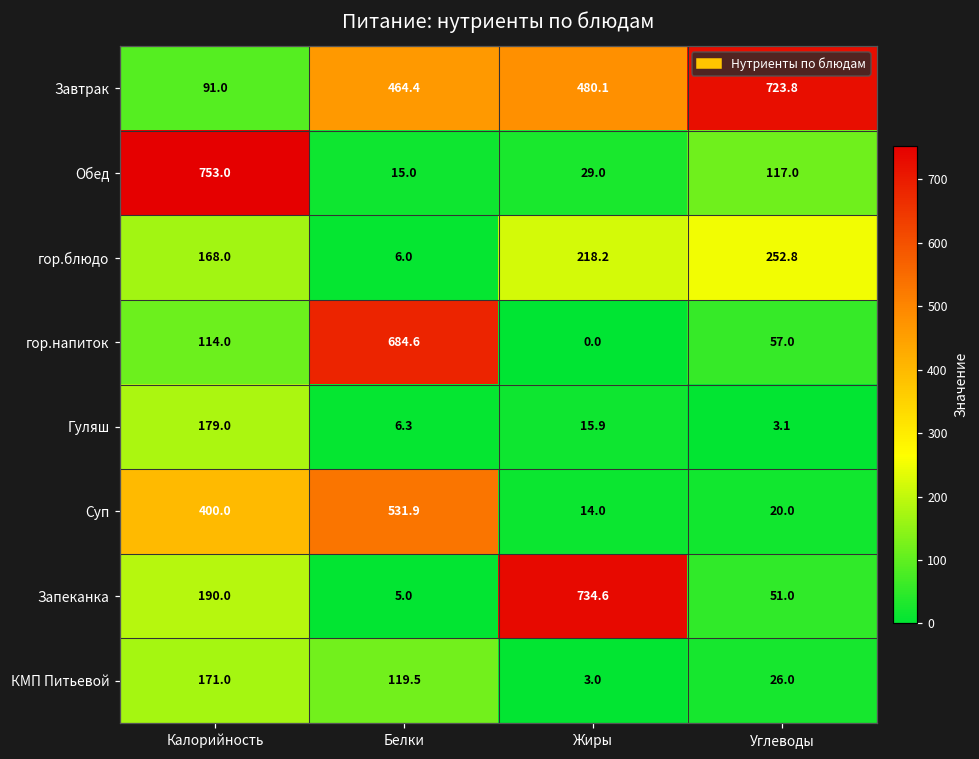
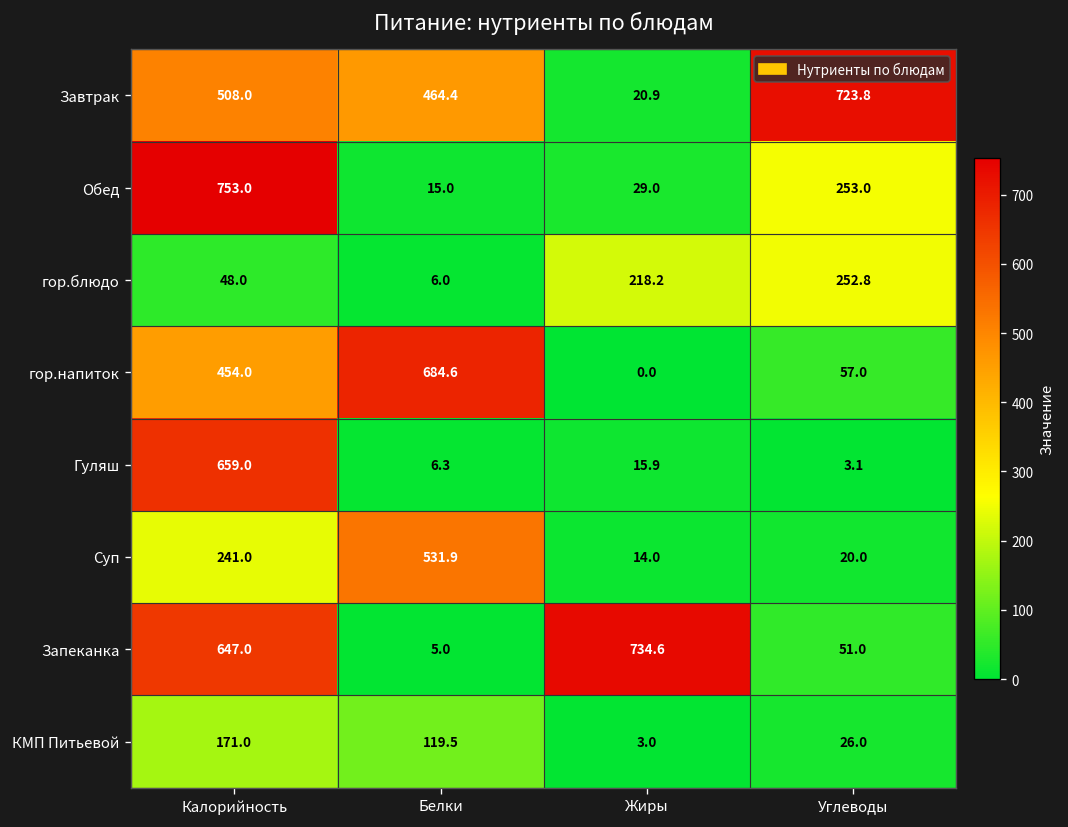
Завтрак, Калорийность: 91.0 -> 508.0
Завтрак, Жиры: 480.1 -> 20.9
Обед, Углеводы: 117.0 -> 253.0
гор.блюдо, Калорийность: 168.0 -> 48.0
гор.напиток, Калорийность: 114.0 -> 454.0
Гуляш, Калорийность: 179.0 -> 659.0
Суп, Калорийность: 400.0 -> 241.0
Запеканка, Калорийность: 190.0 -> 647.0
